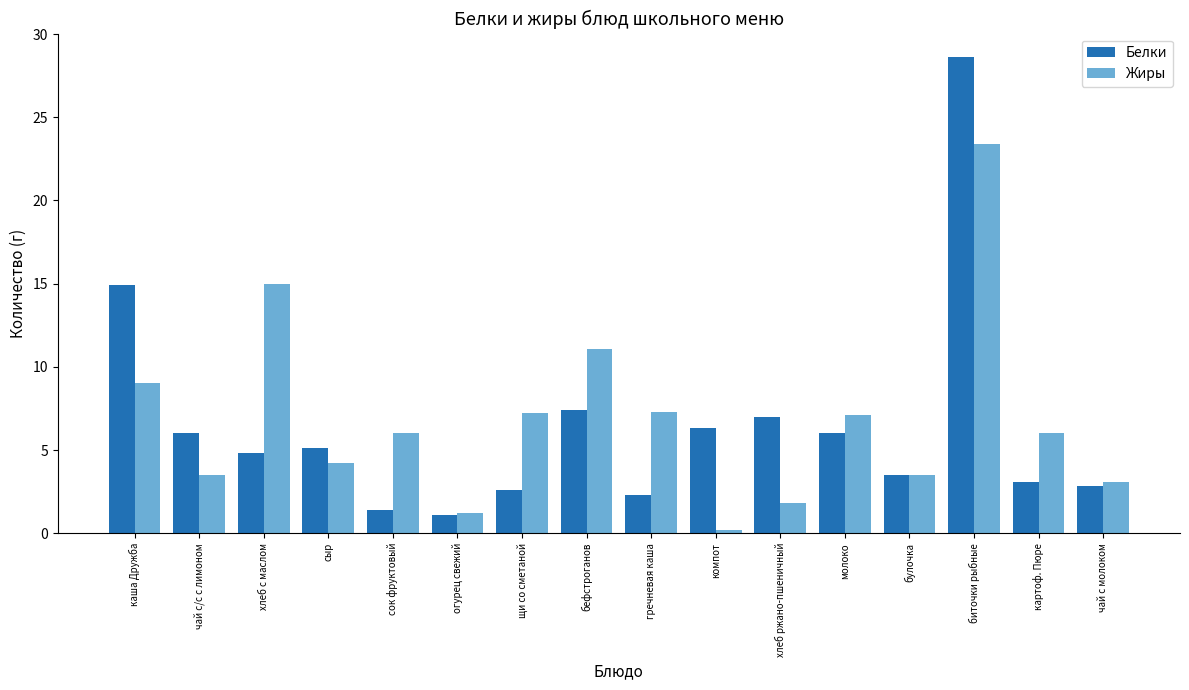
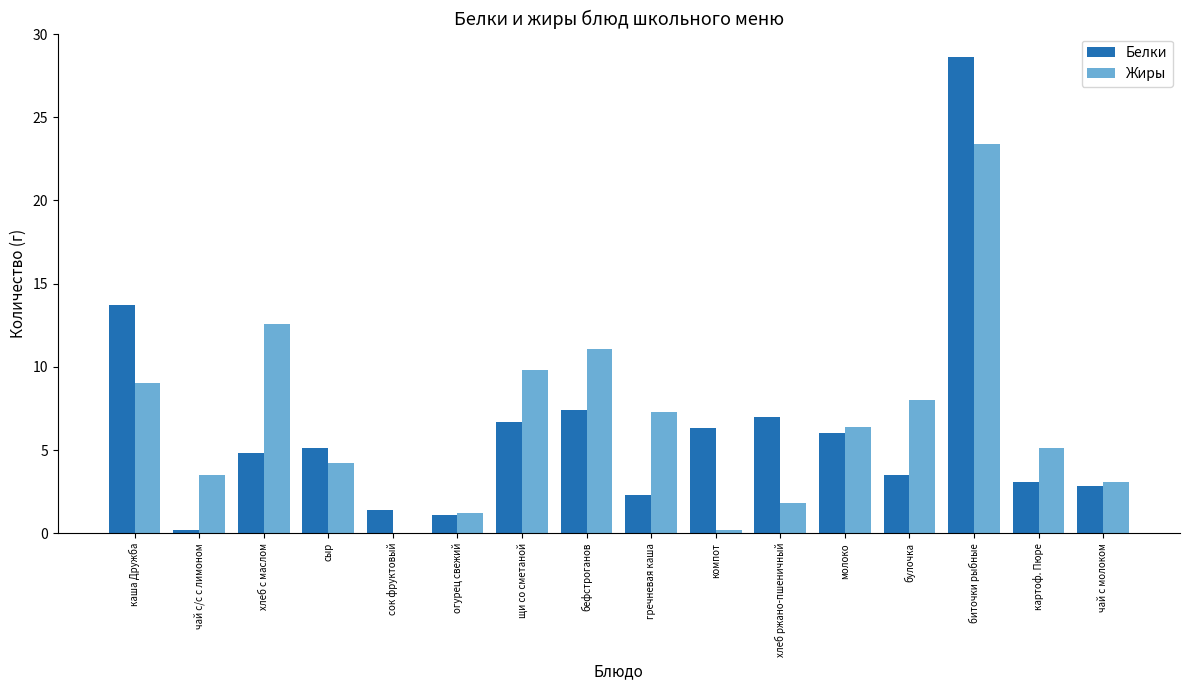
Белки, каша Дружба: 14.9 -> 13.7
Белки, чай с/с с лимоном: 6.0 -> 0.2
Жиры, хлеб с маслом: 15.0 -> 12.6
Жиры, сок фруктовый: 6 -> 0
Белки, щи со сметаной: 2.6 -> 6.7
Жиры, щи со сметаной: 7.2 -> 9.8
Жиры, молоко: 7.1 -> 6.4
Жиры, булочка: 3.5 -> 8.0
Жиры, картоф. Пюре: 6.0 -> 5.1
